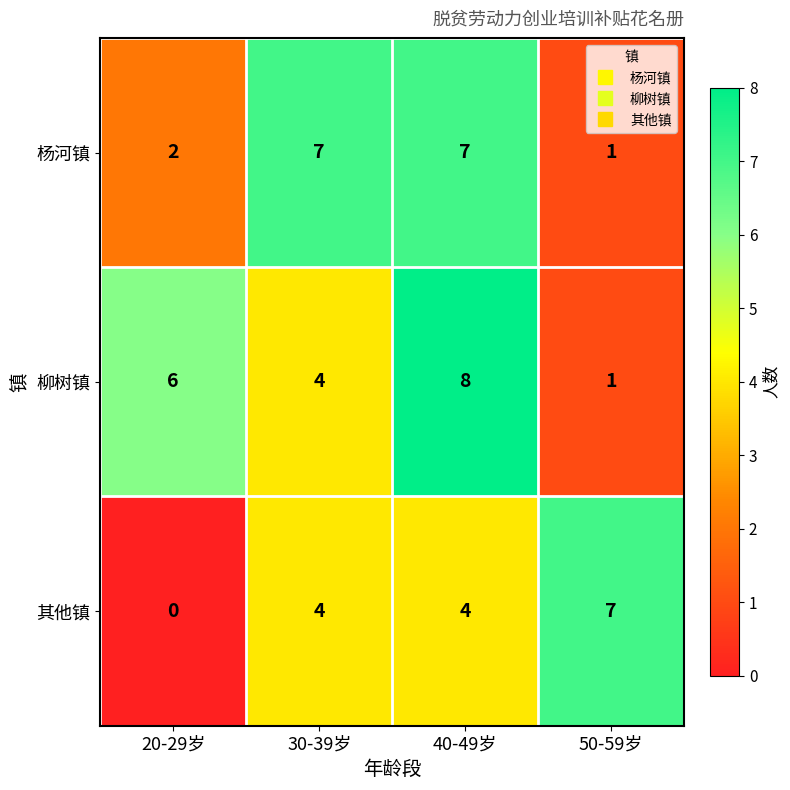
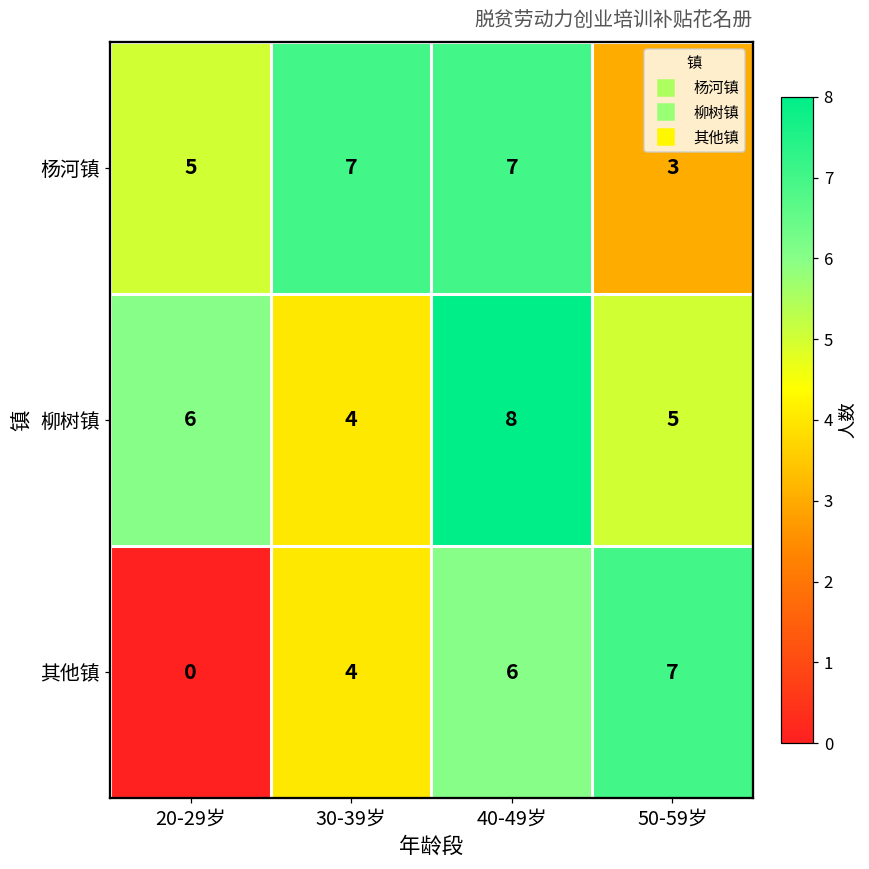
杨河镇, 20-29岁: 2 -> 5
杨河镇, 50-59岁: 1 -> 3
柳树镇, 50-59岁: 1 -> 5
其他镇, 40-49岁: 4 -> 6
